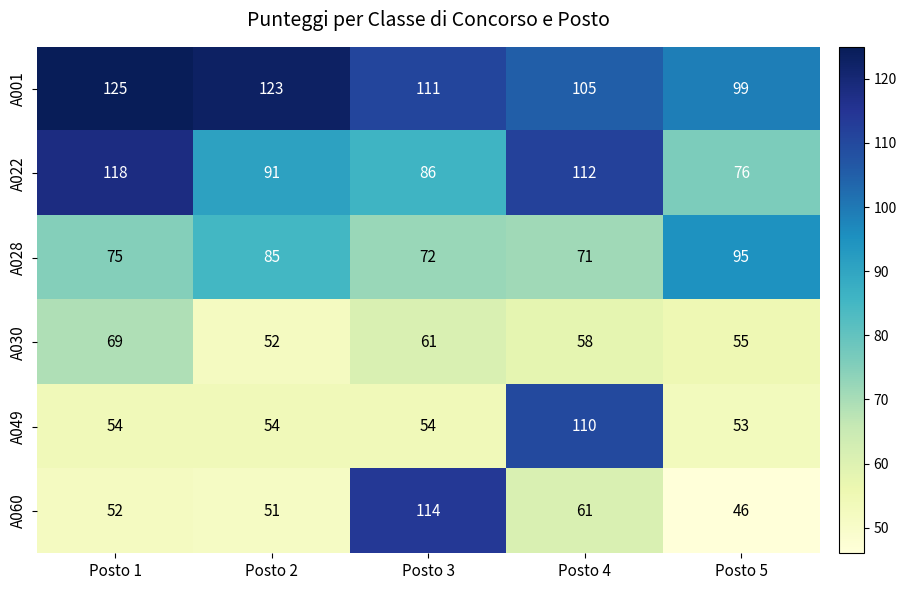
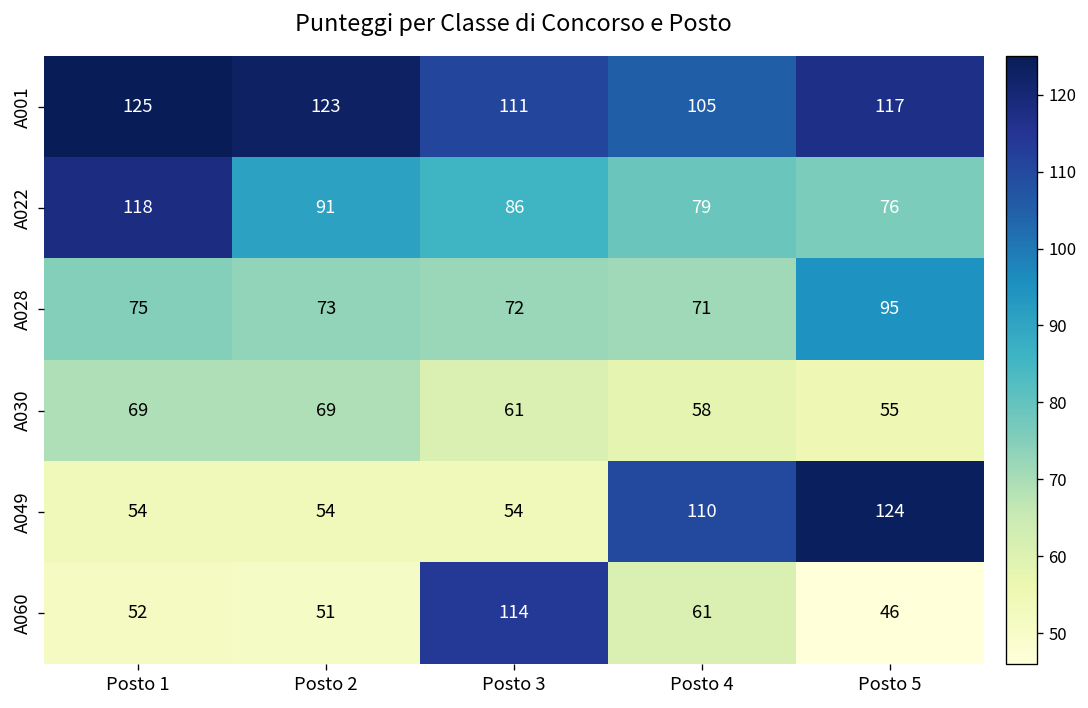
A001, Posto 5: 99 -> 117
A022, Posto 4: 112 -> 79
A028, Posto 2: 85 -> 73
A030, Posto 2: 52 -> 69
A049, Posto 5: 53 -> 124
